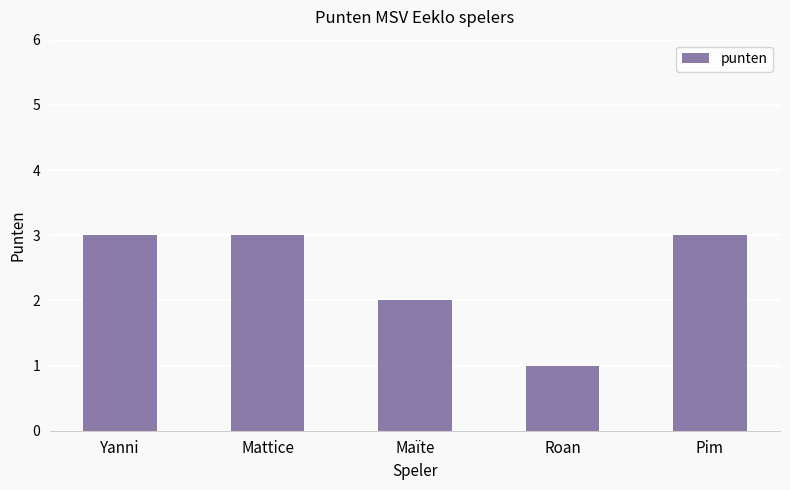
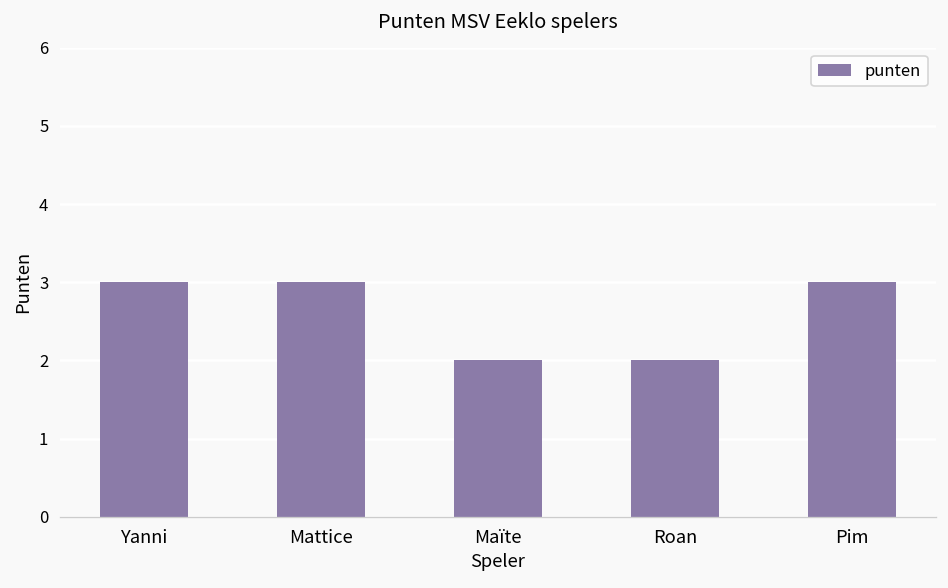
Roan: 1 -> 2
